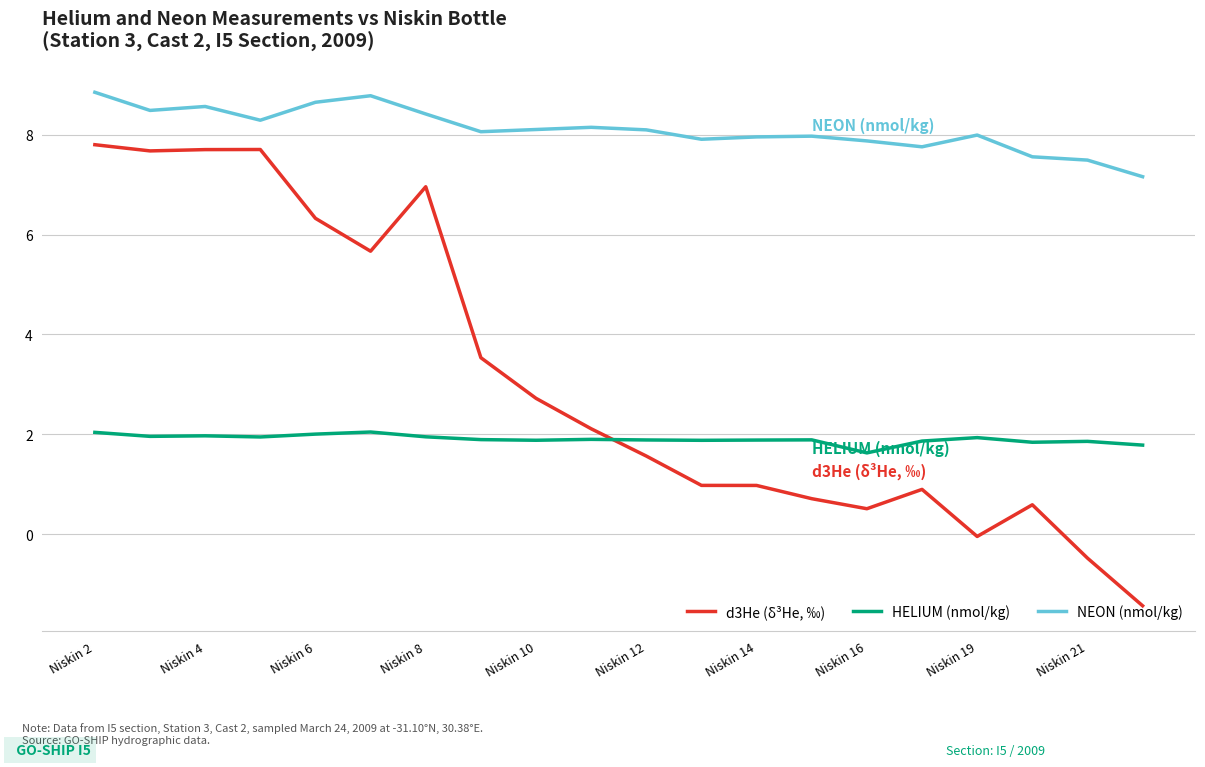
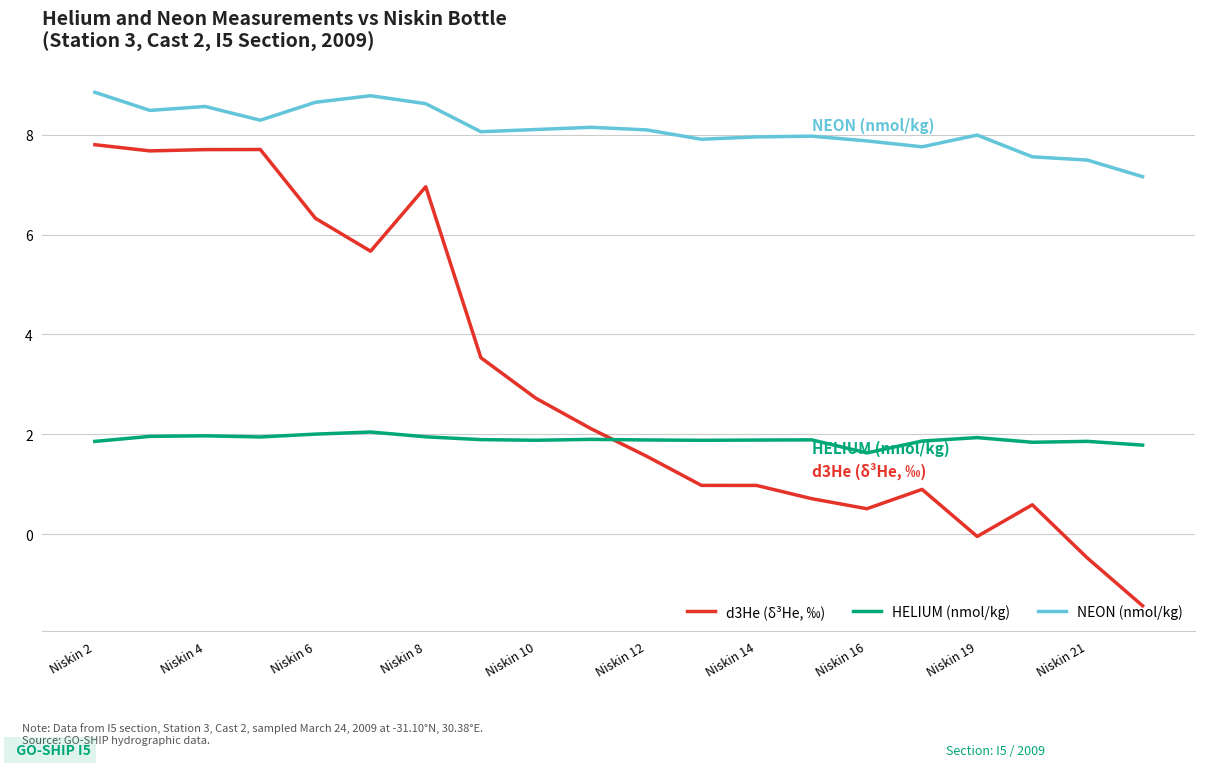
HELIUM (nmol/kg), Niskin 2: 2.0 -> 1.9
NEON (nmol/kg), Niskin 8: 8.4 -> 8.6
